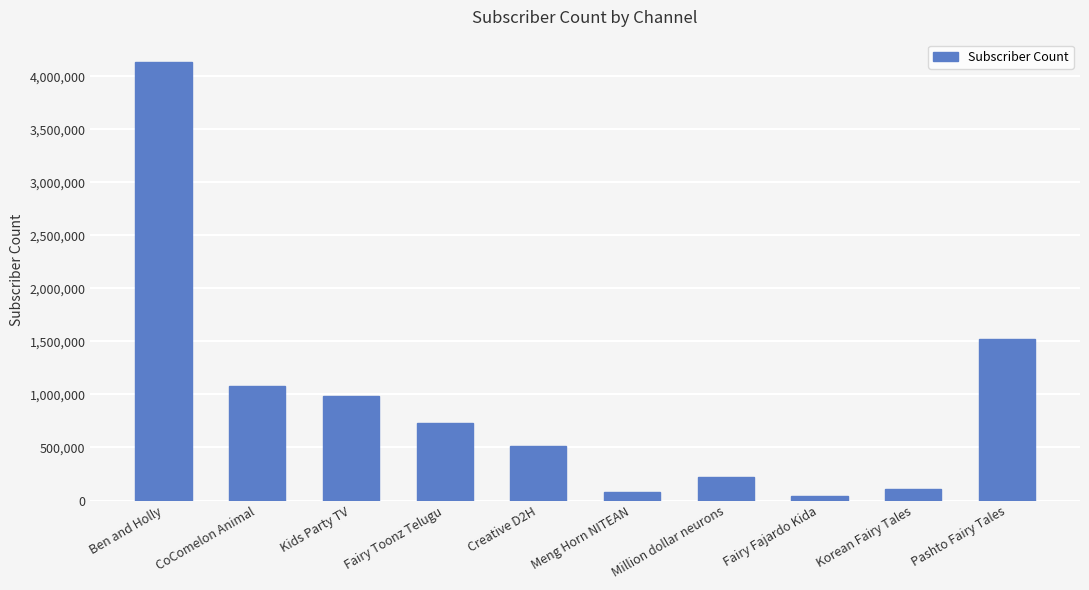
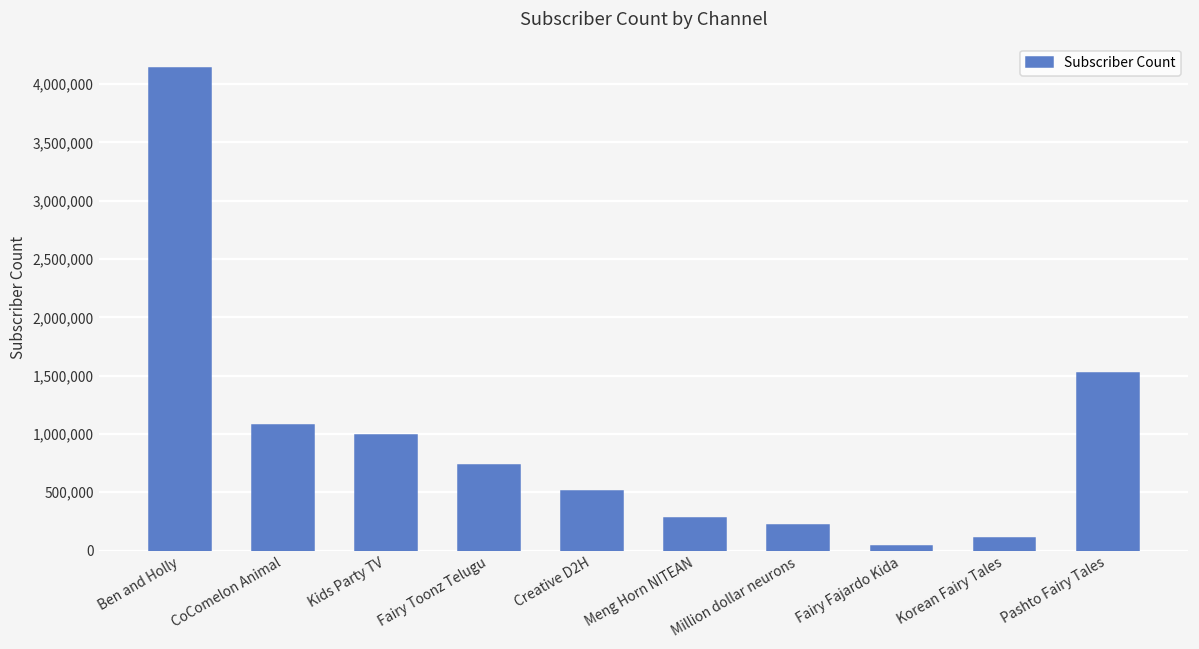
Meng Horn NITEAN: 80,000 -> 280,000
